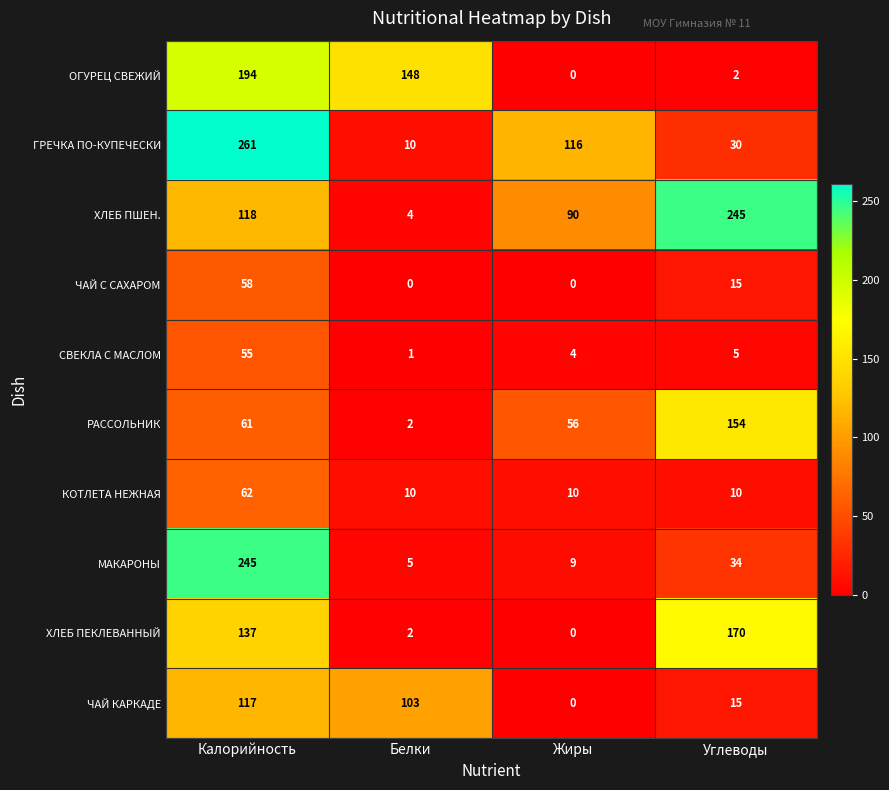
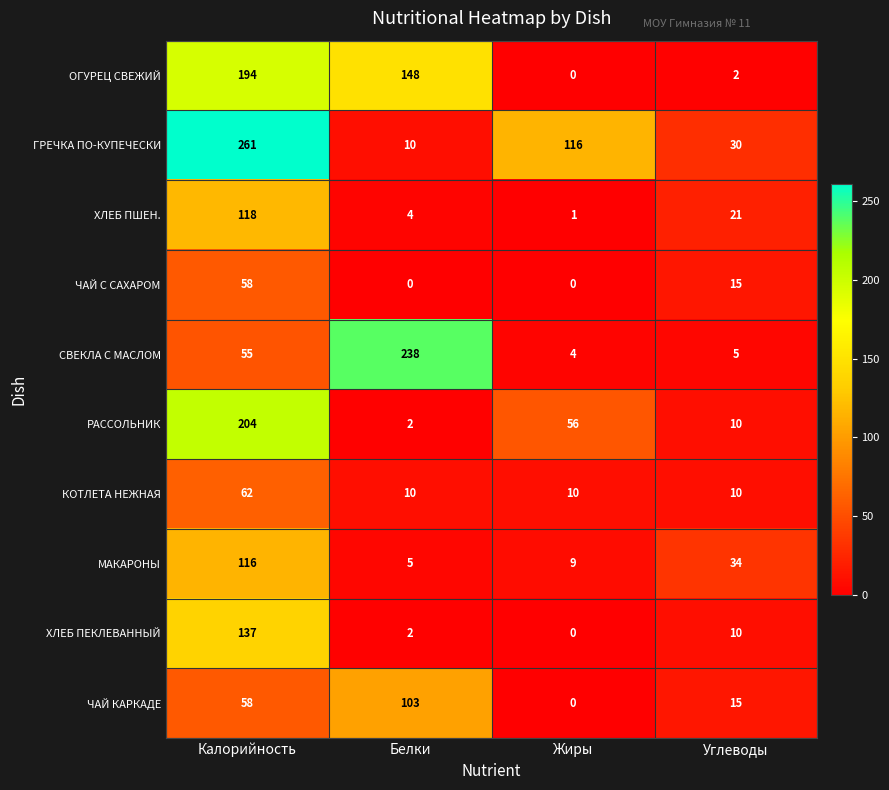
ХЛЕБ ПШЕН., Жиры: 90 -> 1
ХЛЕБ ПШЕН., Углеводы: 245 -> 21
СВЕКЛА С МАСЛОМ, Белки: 1 -> 238
РАССОЛЬНИК, Калорийность: 61 -> 204
РАССОЛЬНИК, Углеводы: 154 -> 10
МАКАРОНЫ, Калорийность: 245 -> 116
ХЛЕБ ПЕКЛЕВАННЫЙ, Углеводы: 170 -> 10
ЧАЙ КАРКАДЕ, Калорийность: 117 -> 58
